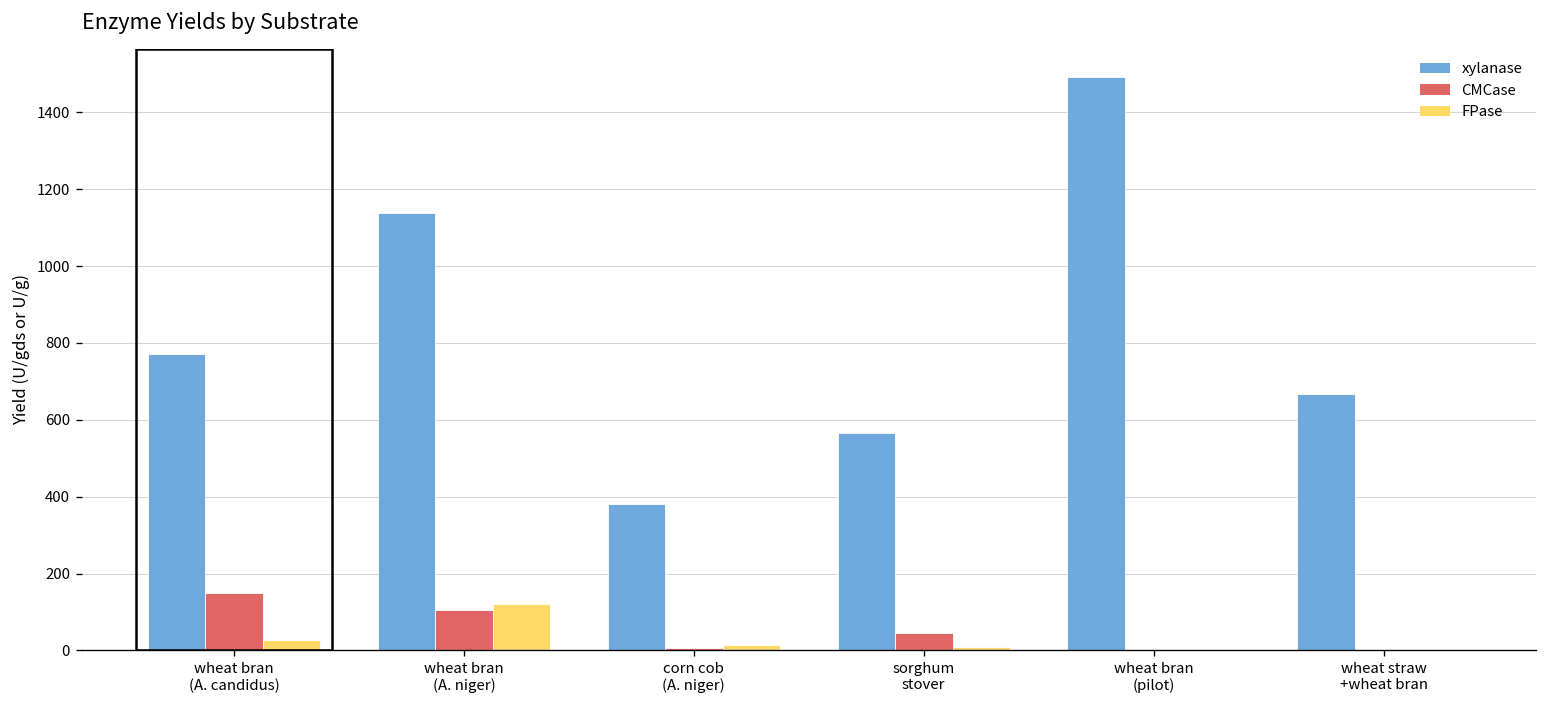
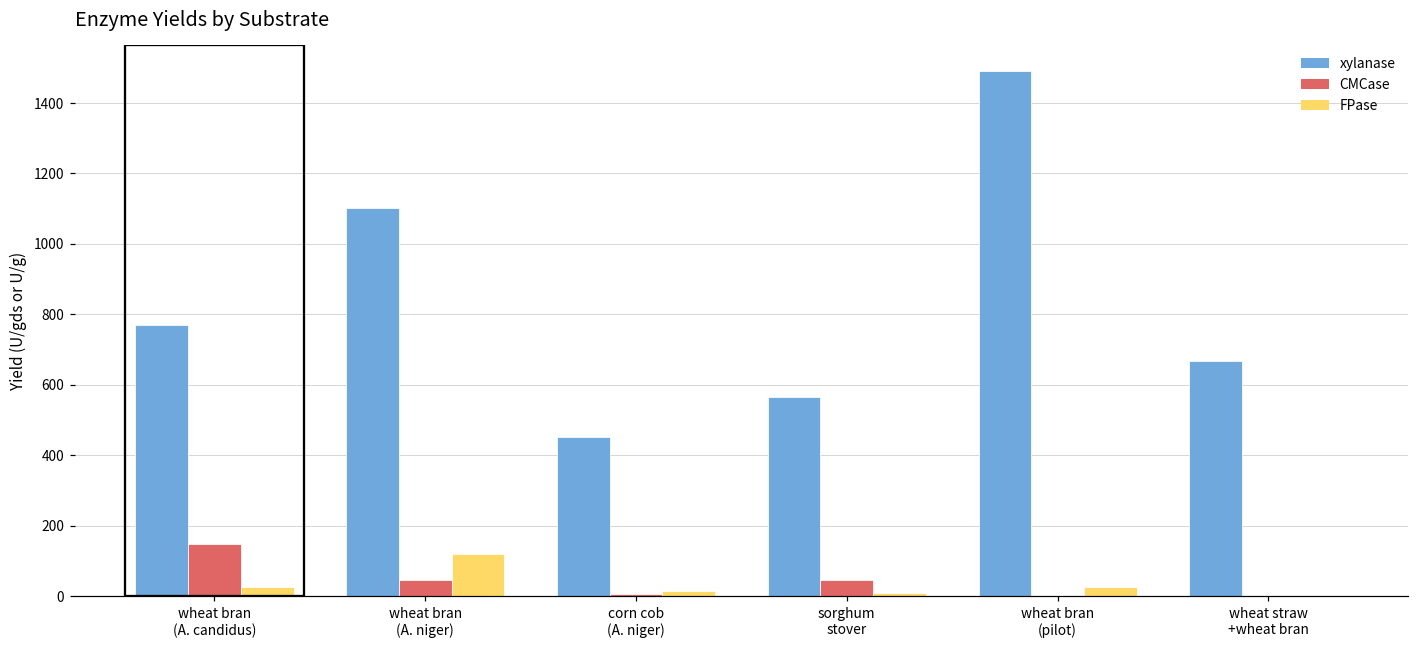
xylanase, wheat bran (A. niger): 1140 -> 1100
CMCase, wheat bran (A. niger): 100 -> 40
xylanase, corn cob (A. niger): 380 -> 450
FPase, wheat bran (pilot): 0 -> 30
